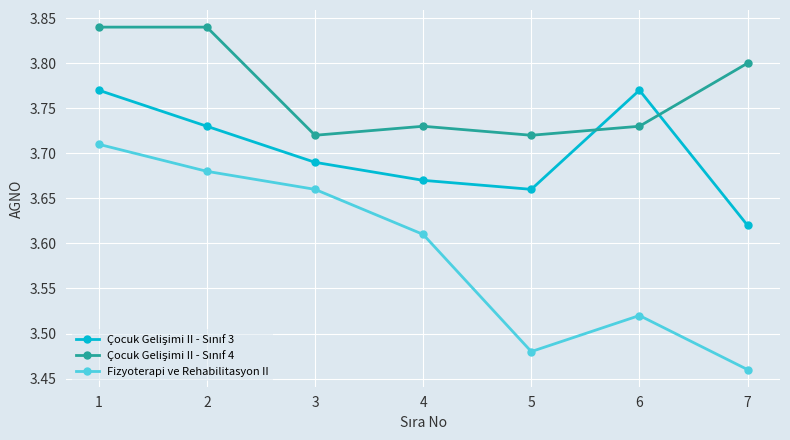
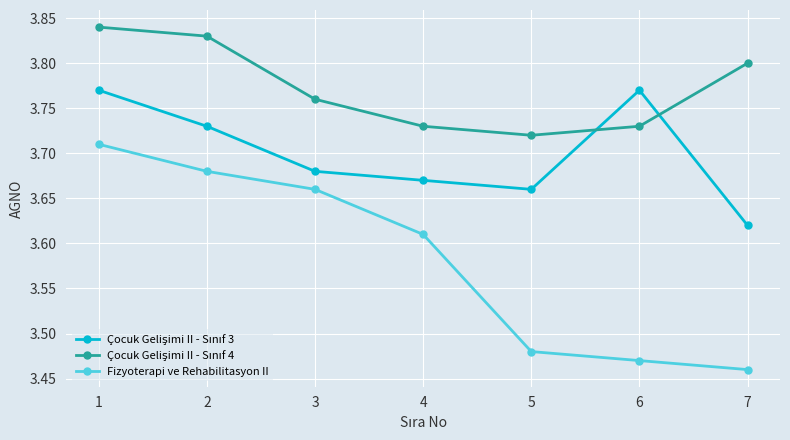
Çocuk Gelişimi II - Sınıf 4, 2: 3.84 -> 3.83
Çocuk Gelişimi II - Sınıf 3, 3: 3.69 -> 3.68
Çocuk Gelişimi II - Sınıf 4, 3: 3.72 -> 3.76
Fizyoterapi ve Rehabilitasyon II, 6: 3.52 -> 3.47
